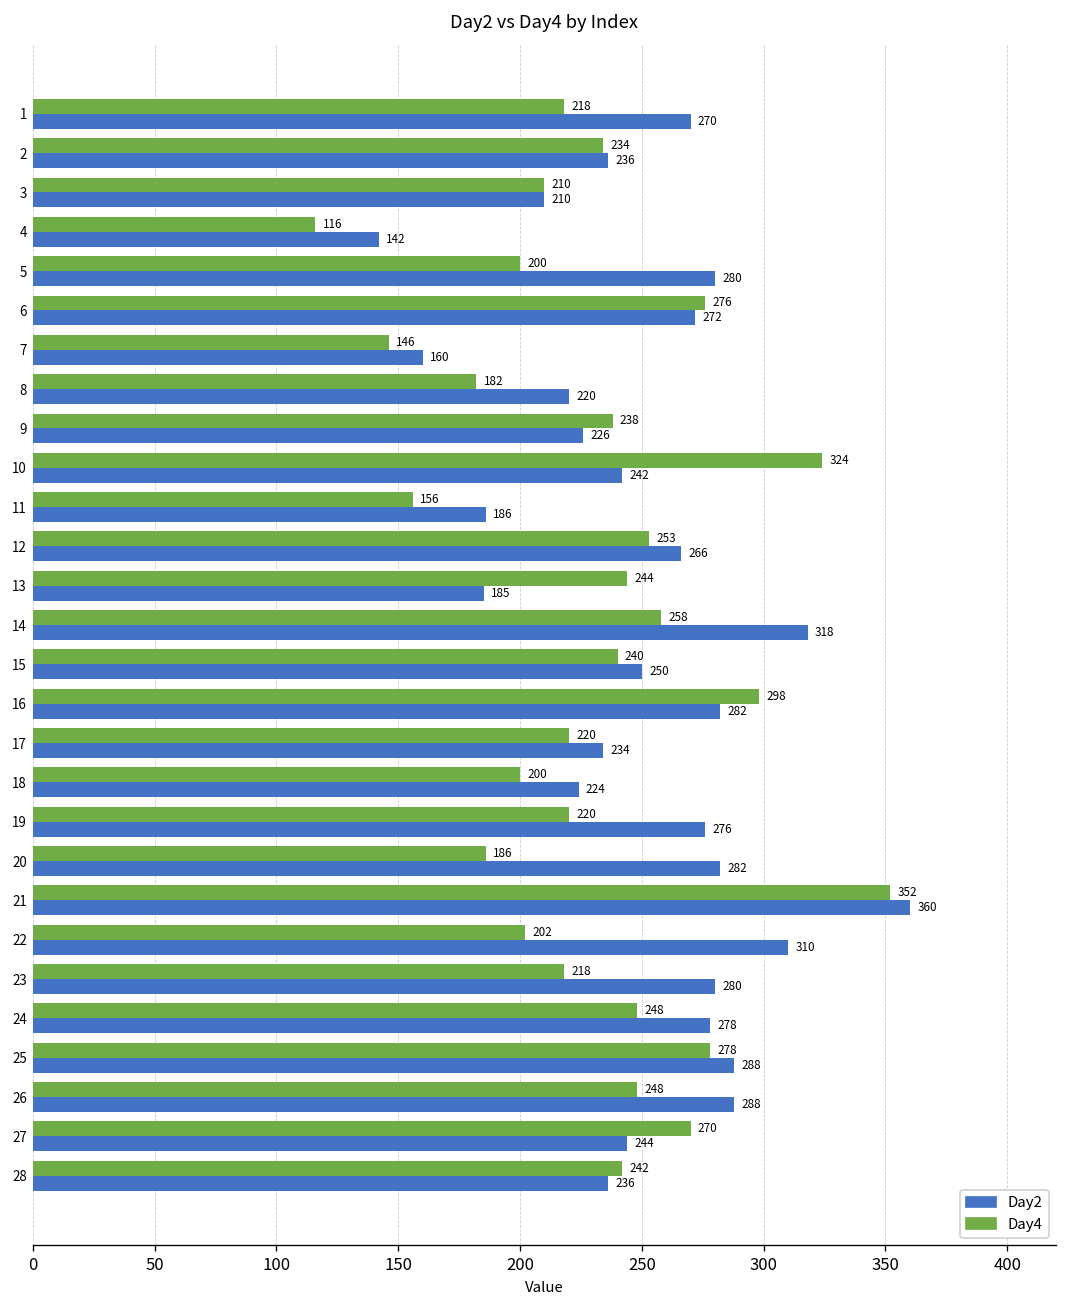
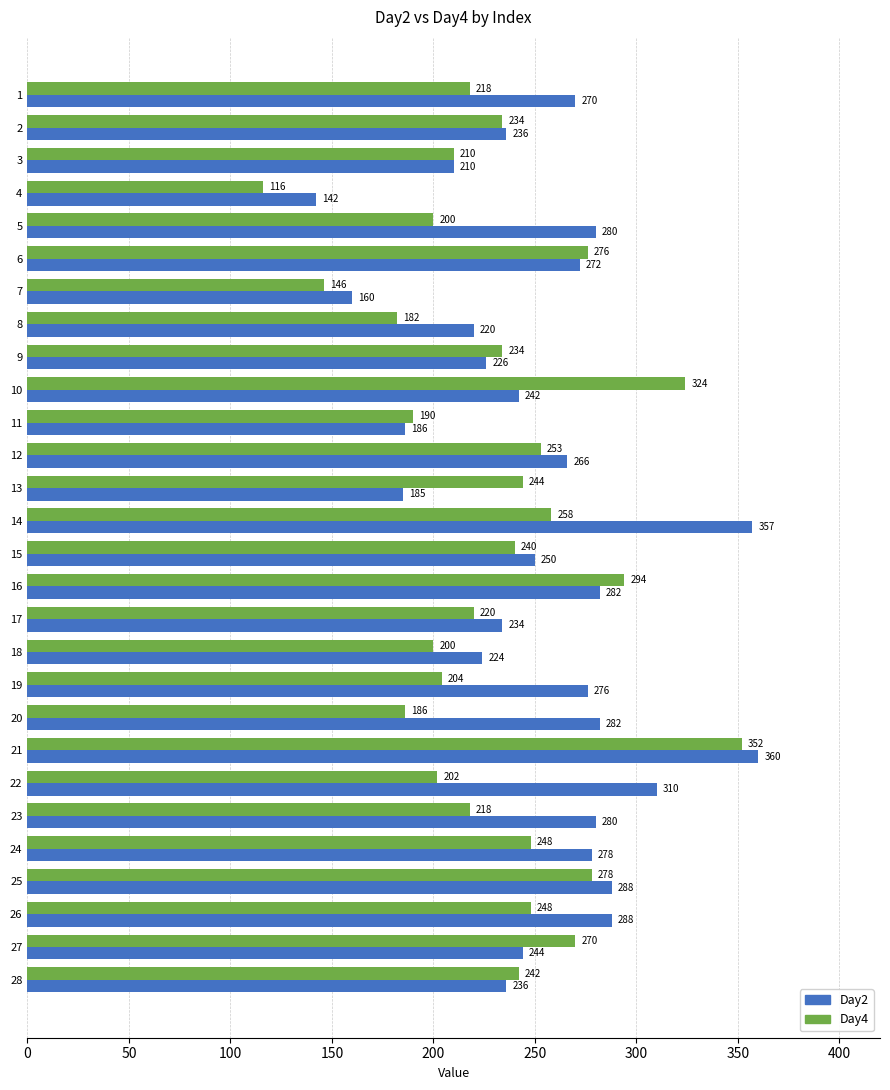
Day4, 9: 238 -> 234
Day4, 11: 156 -> 190
Day2, 14: 318 -> 357
Day4, 16: 298 -> 294
Day4, 19: 220 -> 204
